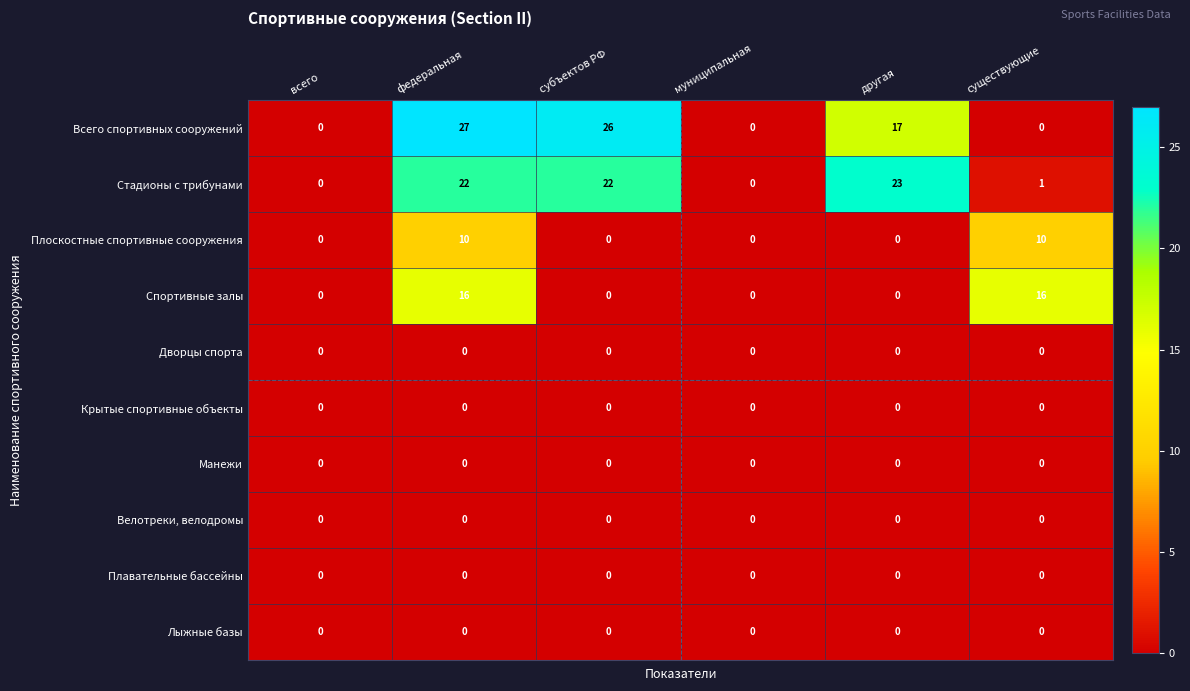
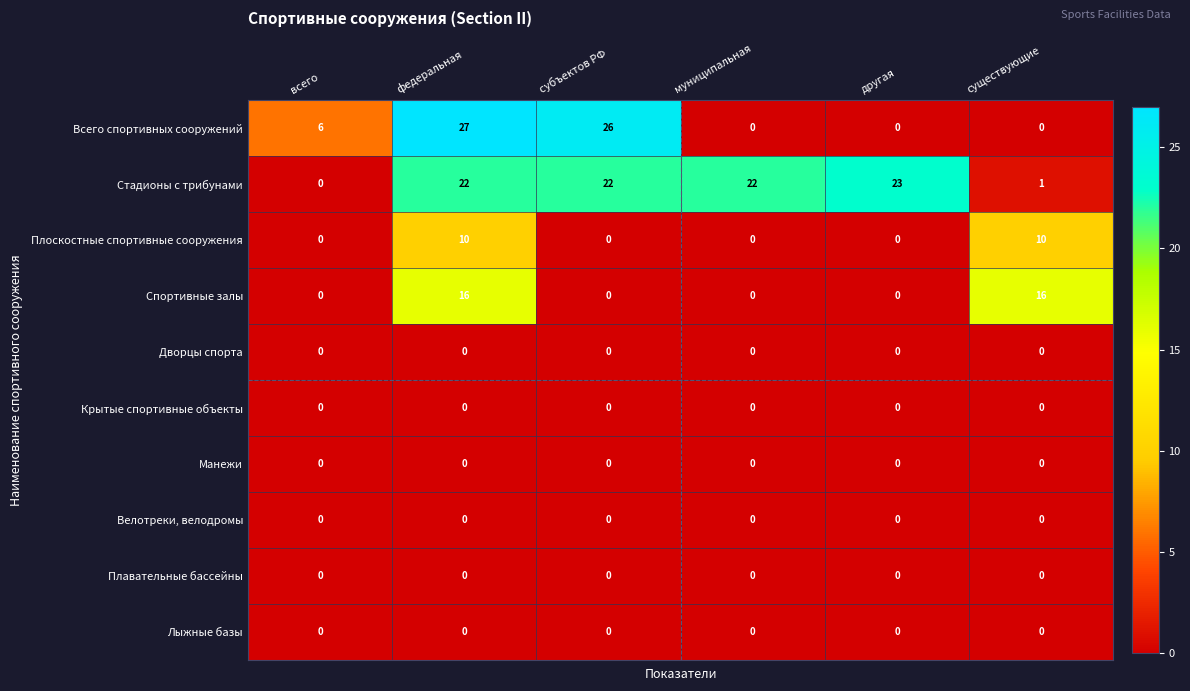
Всего спортивных сооружений, всего: 0 -> 6
Всего спортивных сооружений, другая: 17 -> 0
Стадионы с трибунами, муниципальная: 0 -> 22
